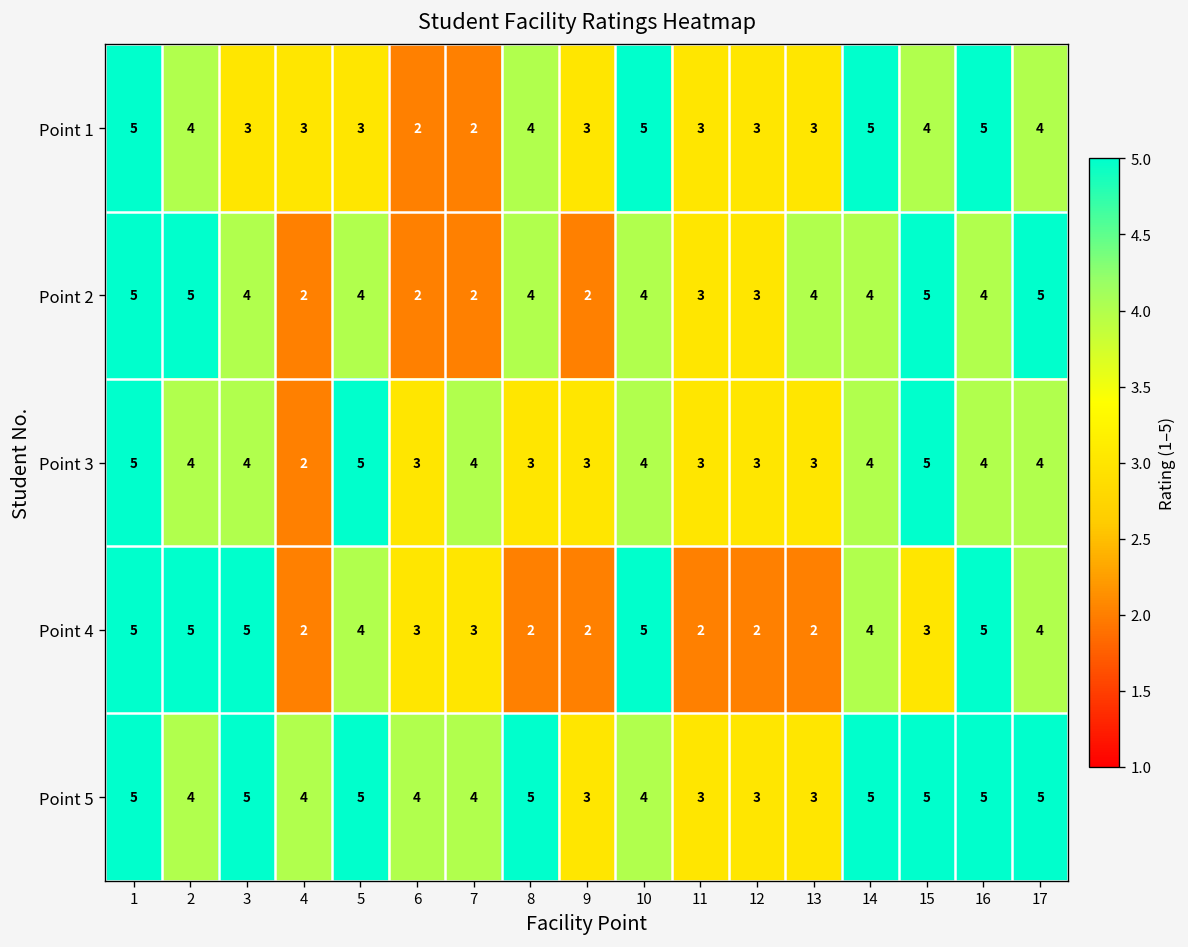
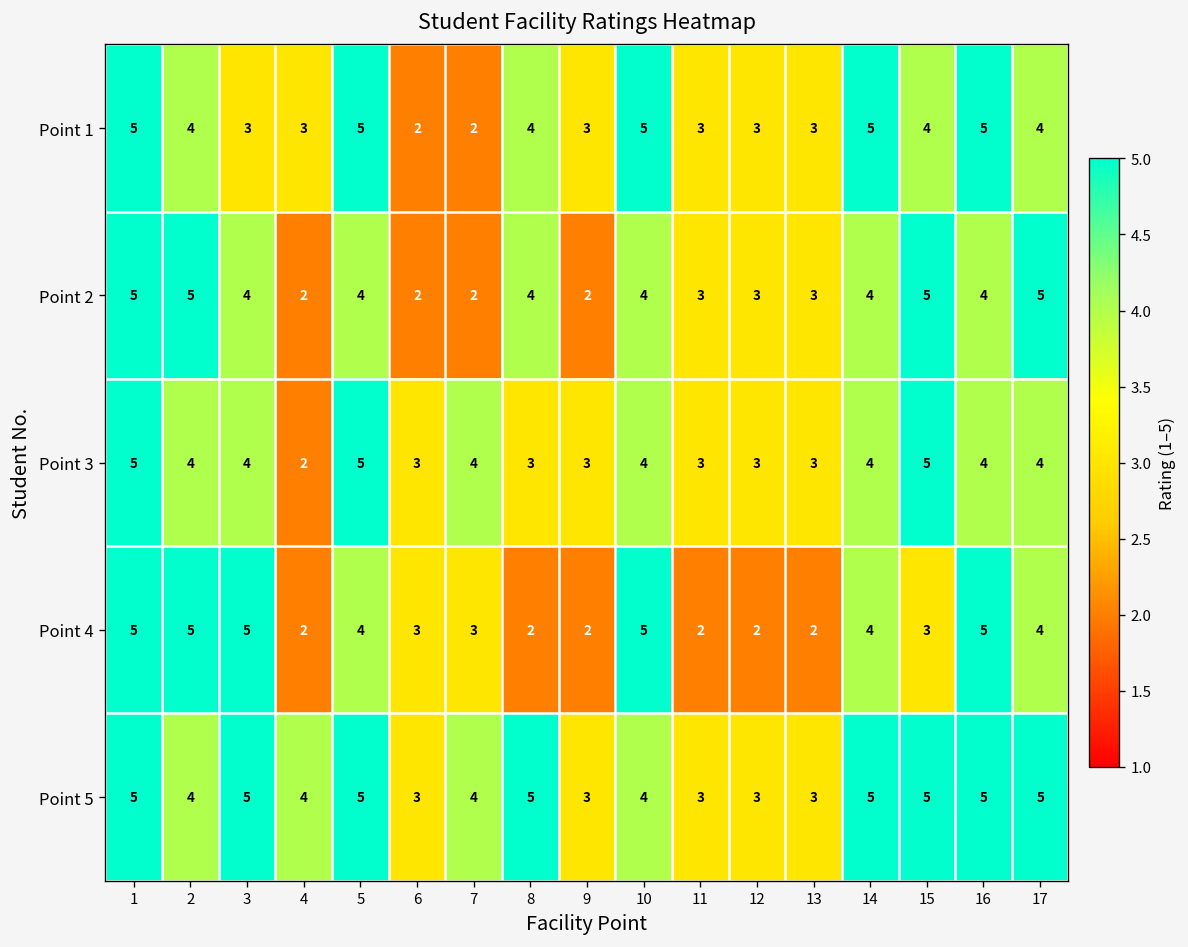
Point 1, 5: 3 -> 5
Point 2, 13: 4 -> 3
Point 5, 6: 4 -> 3
